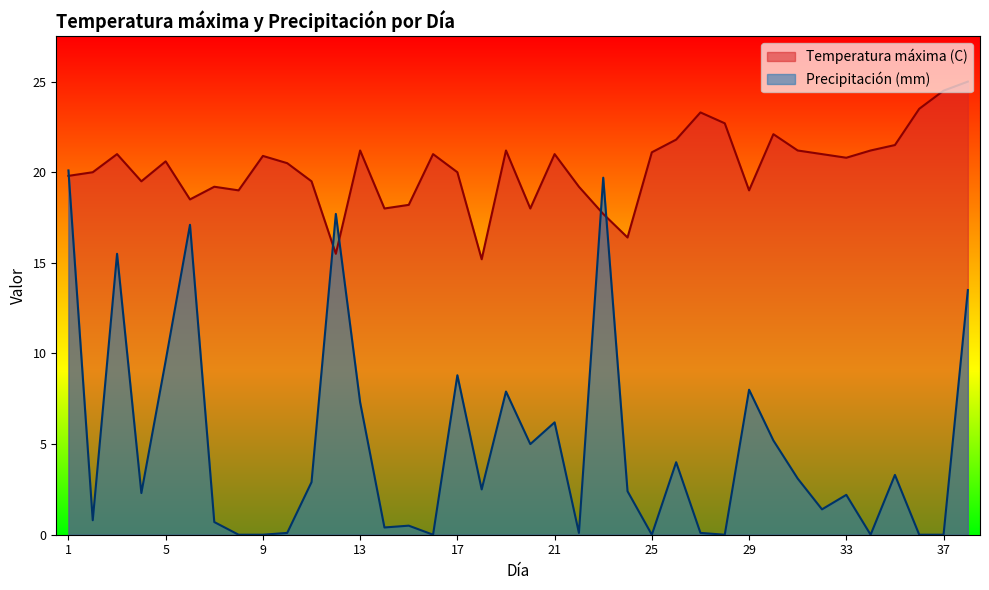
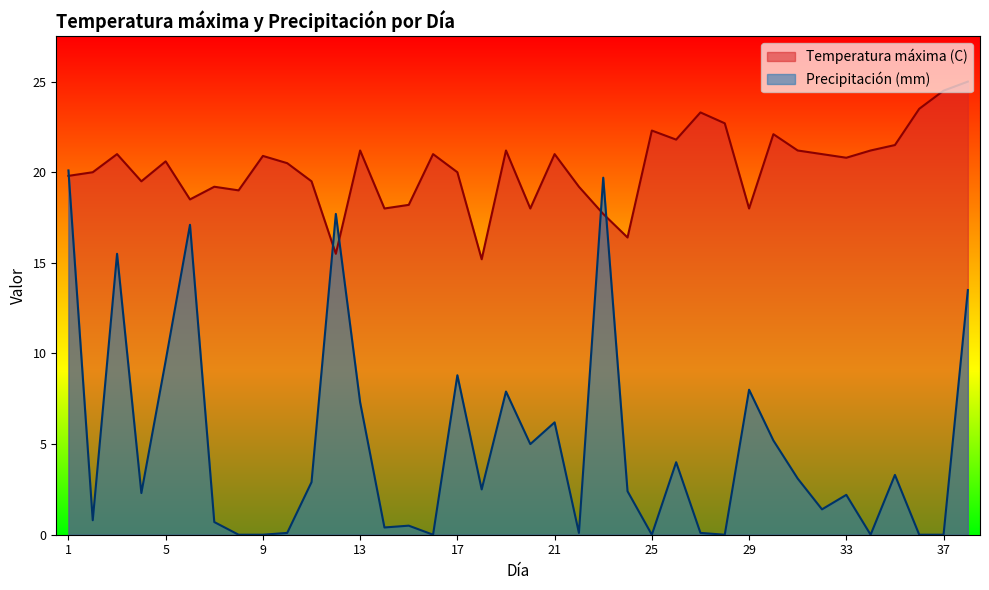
Temperatura máxima (C), 25: 21.1 -> 22.3
Temperatura máxima (C), 29: 19 -> 18
